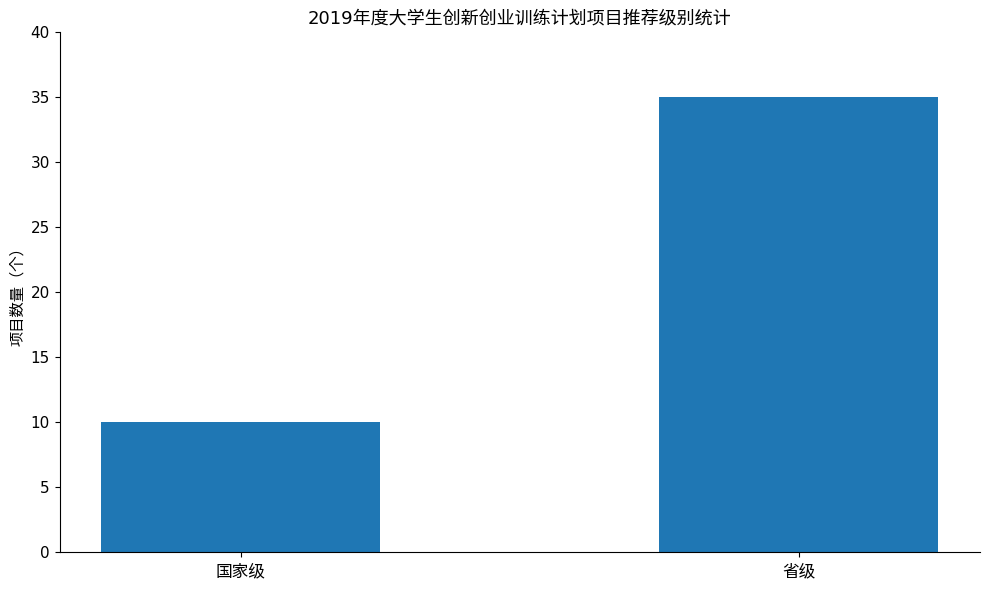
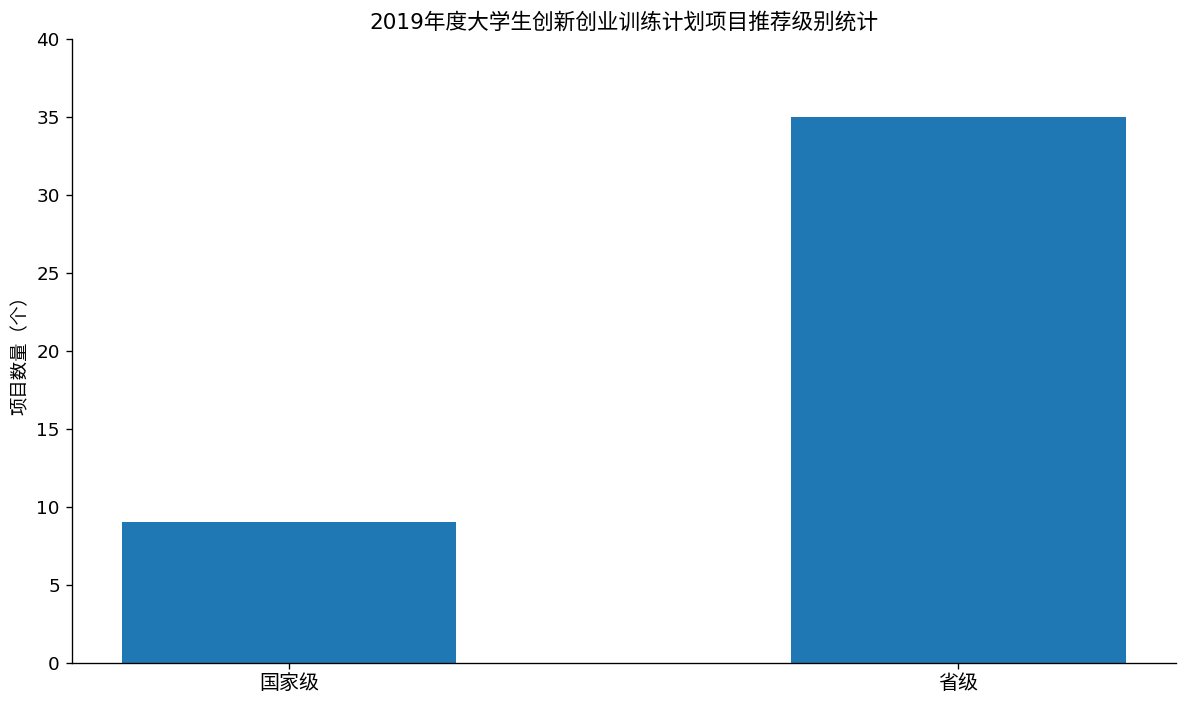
国家级: 10 -> 9
